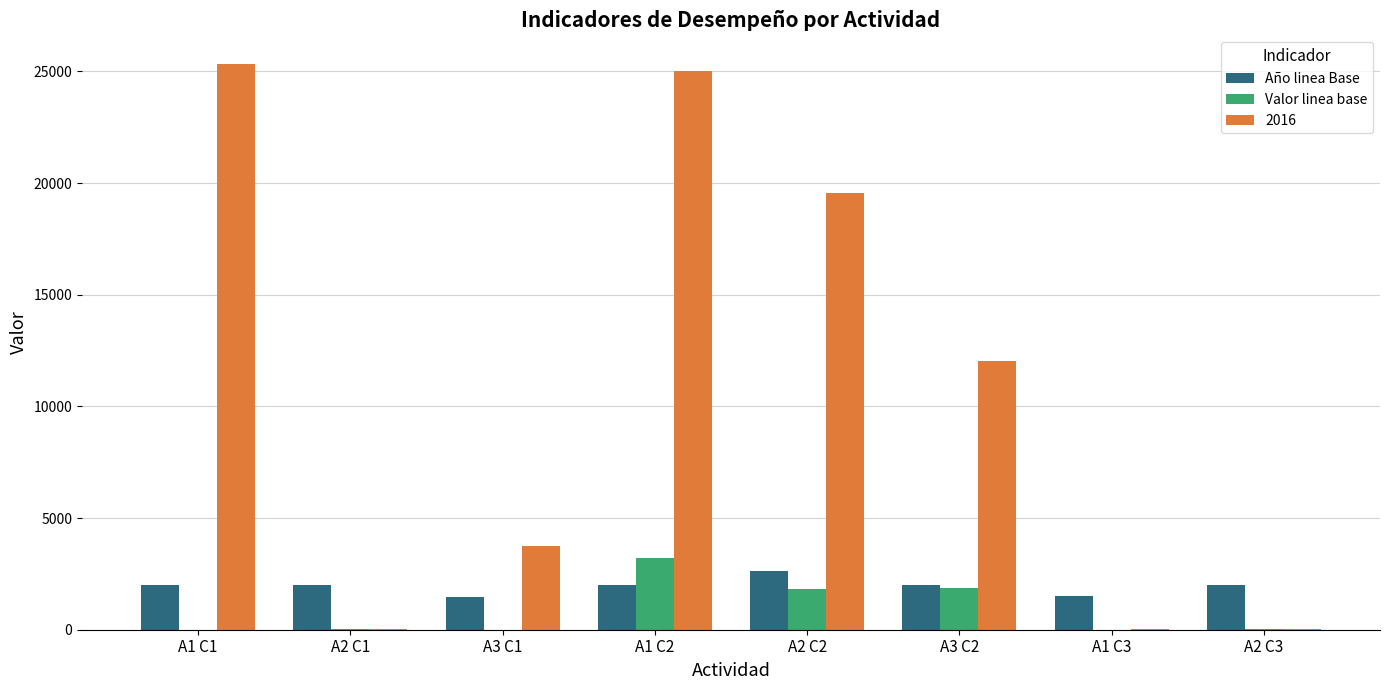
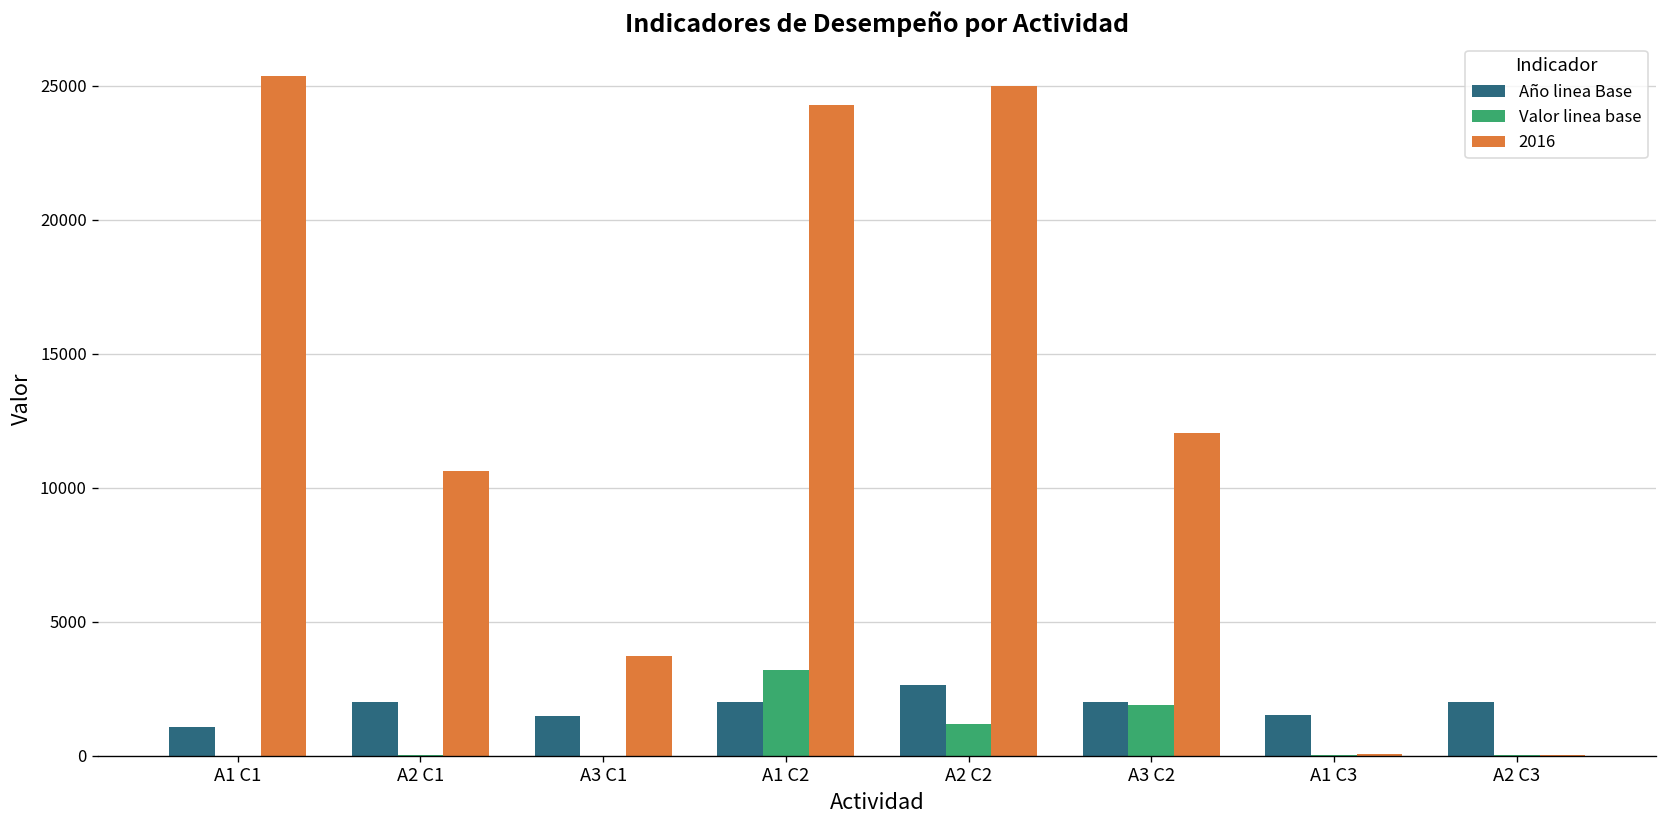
Año linea Base, A1 C1: 2000 -> 1100
2016, A2 C1: 0 -> 10600
2016, A1 C2: 25000 -> 24300
Valor linea base, A2 C2: 1800 -> 1200
2016, A2 C2: 19600 -> 25000
